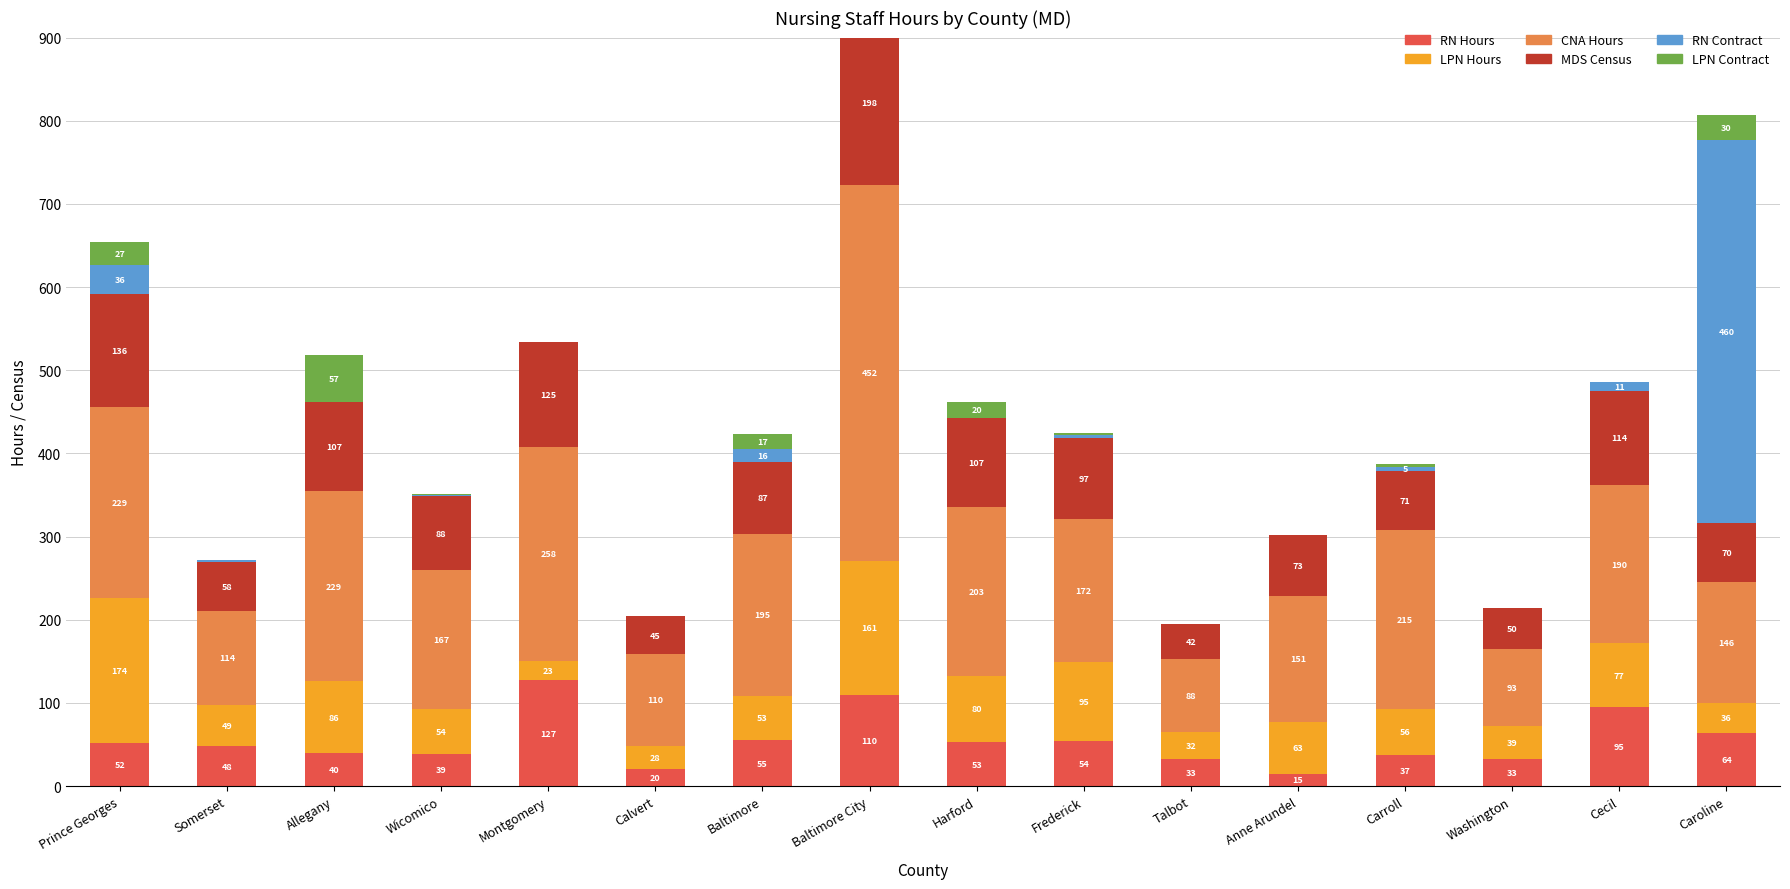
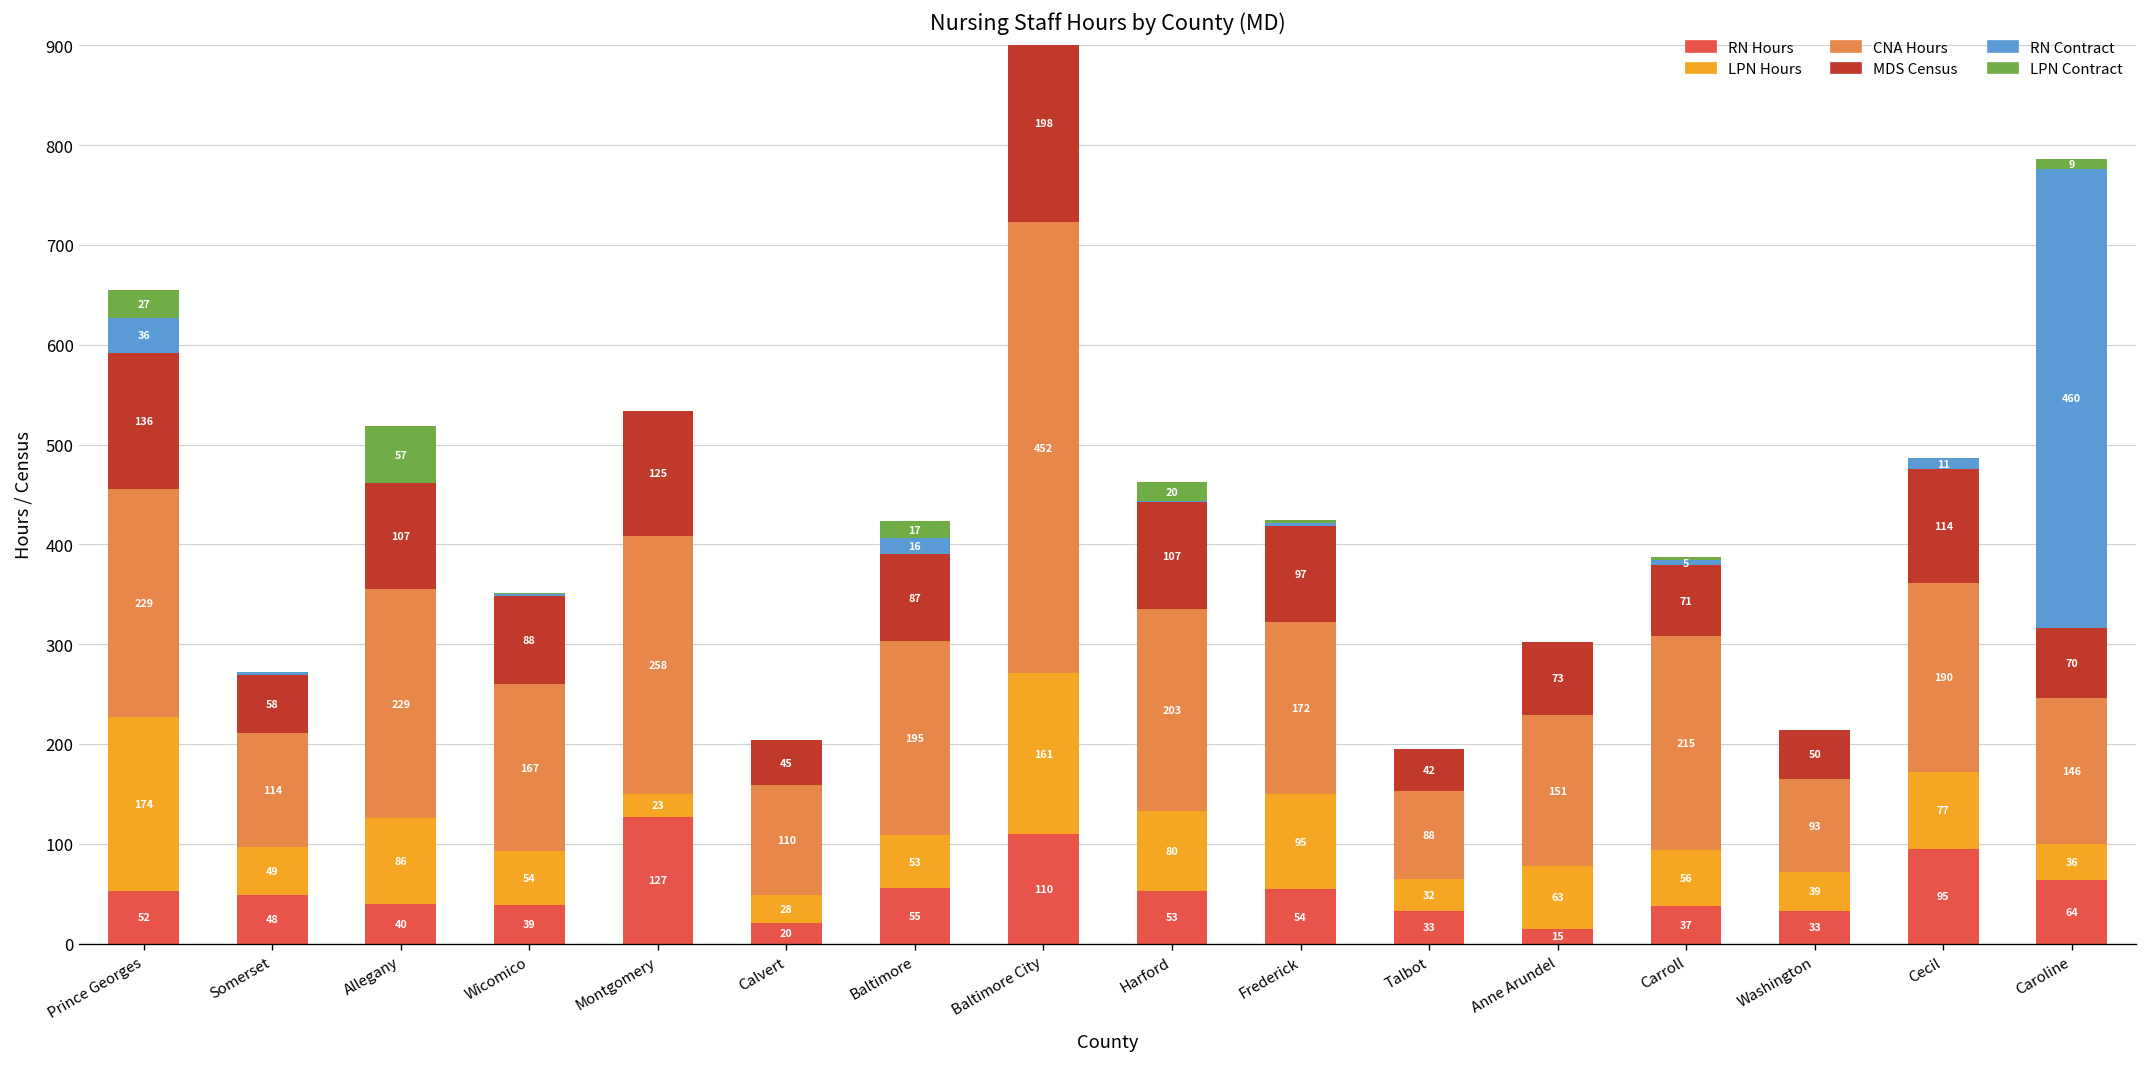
LPN Contract, Caroline: 30 -> 9
